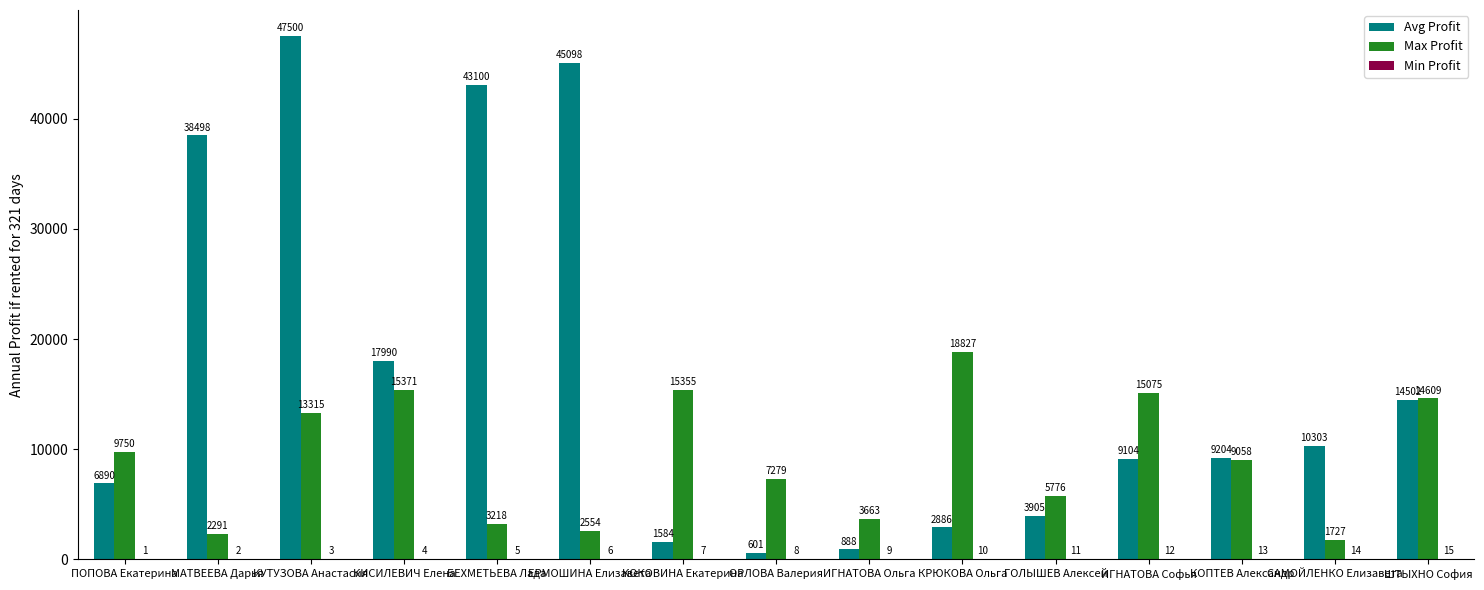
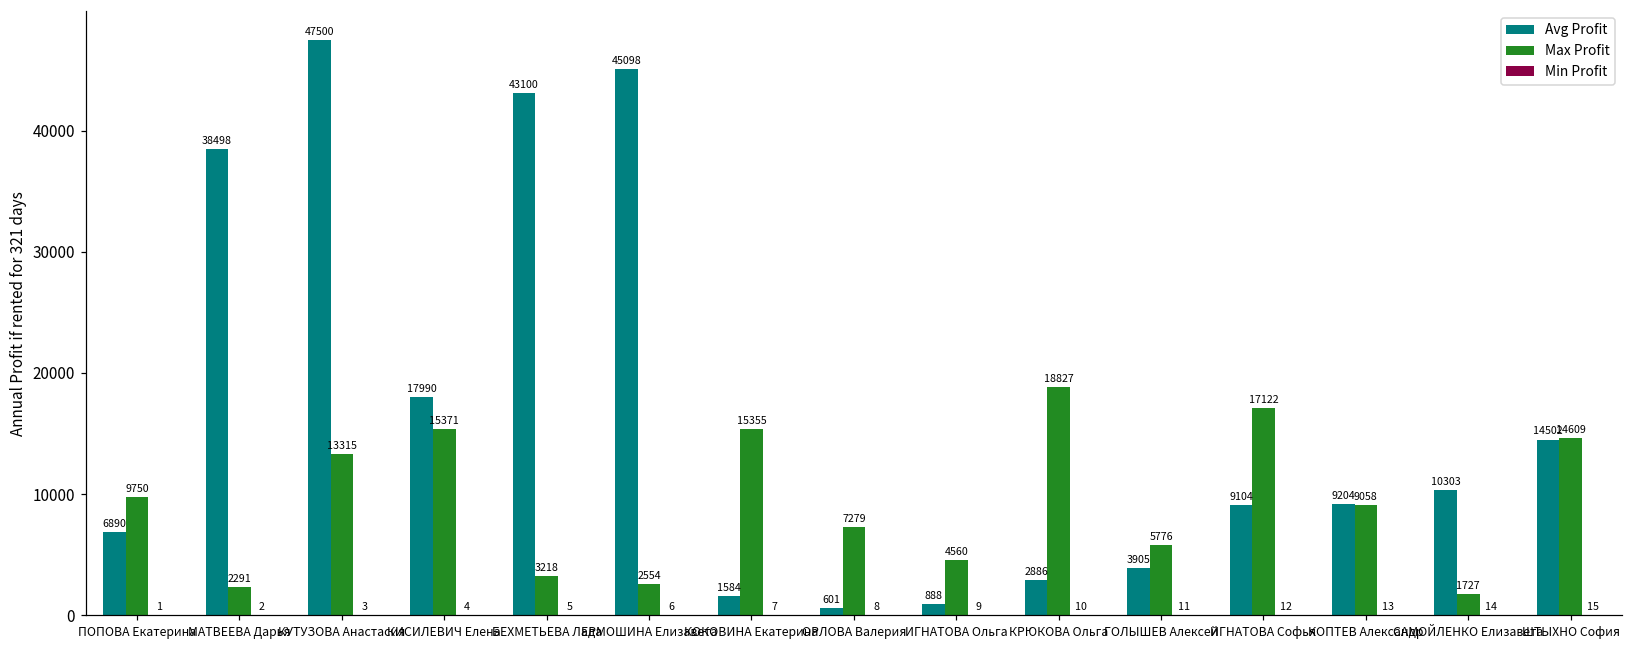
Max Profit, ИГНАТОВА Ольга: 3663 -> 4560
Max Profit, ИГНАТОВА Софья: 15075 -> 17122
